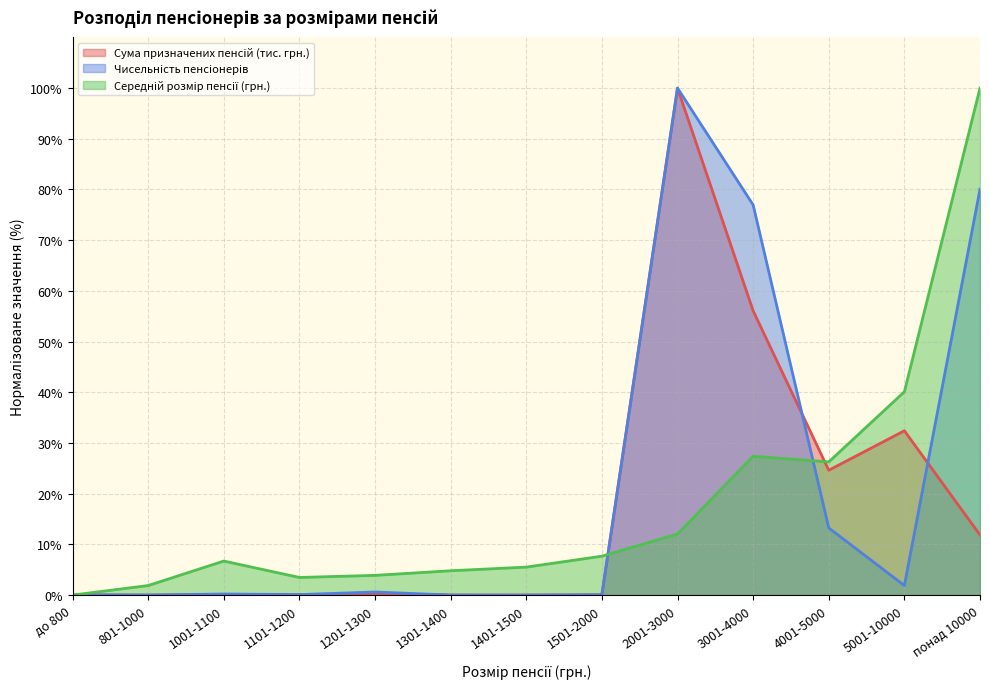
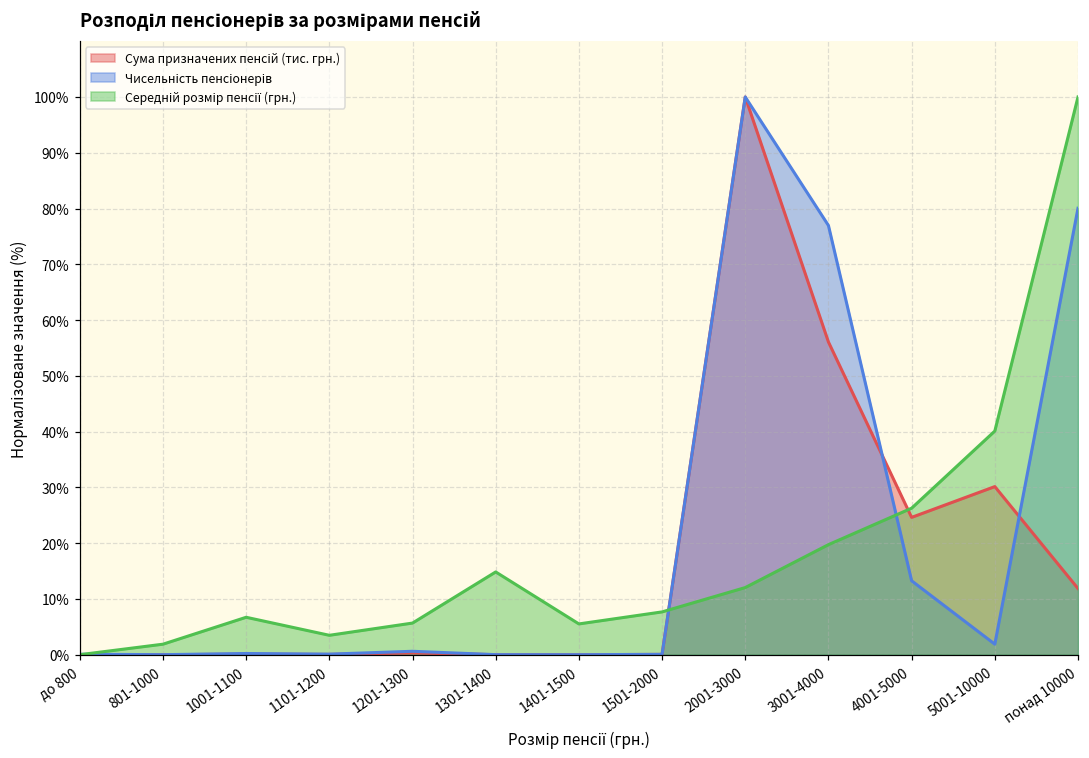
Середній розмір пенсії (грн.), 1201-1300: 4% -> 6%
Середній розмір пенсії (грн.), 1301-1400: 5% -> 15%
Середній розмір пенсії (грн.), 3001-4000: 27% -> 20%
Сума призначених пенсій (тис. грн.), 5001-10000: 32% -> 30%
